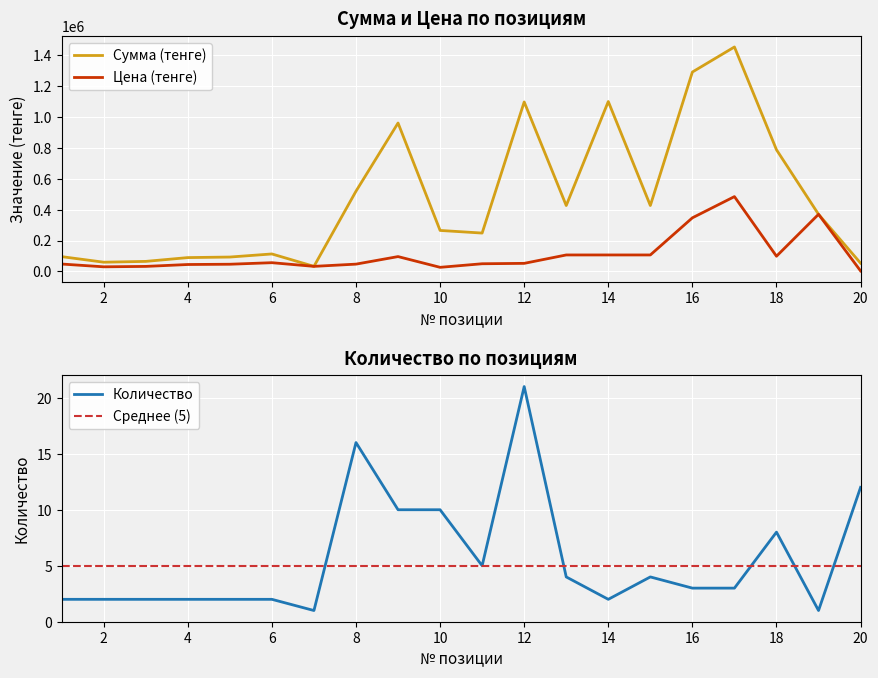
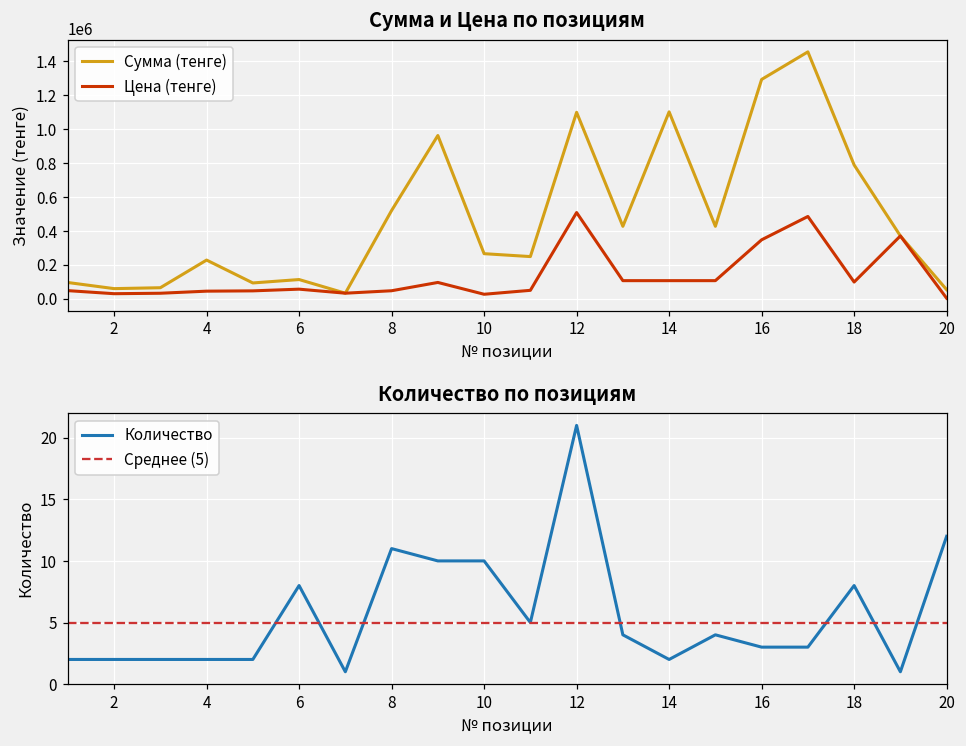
Сумма и Цена по позициям, Сумма (тенге), 4: 90000 -> 230000
Сумма и Цена по позициям, Цена (тенге), 12: 50000 -> 510000
Количество по позициям, 6: 2 -> 8
Количество по позициям, 8: 16 -> 11
